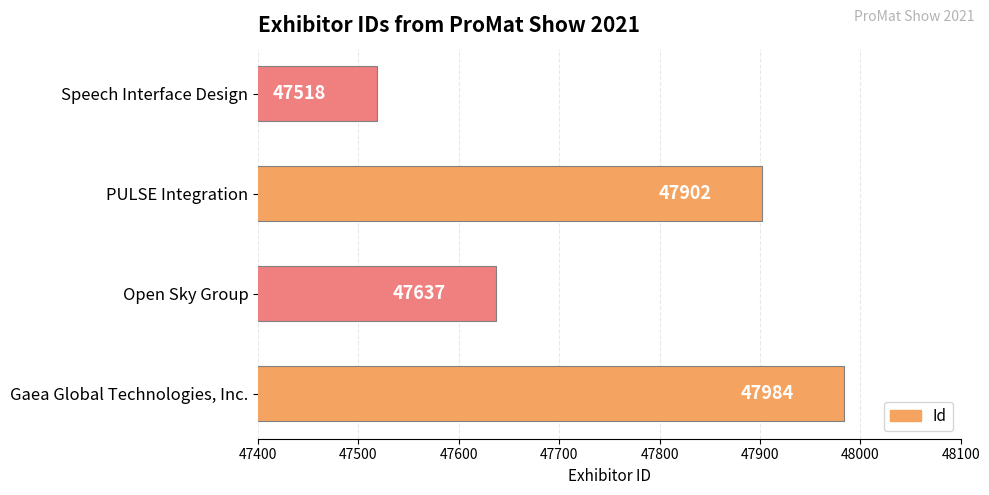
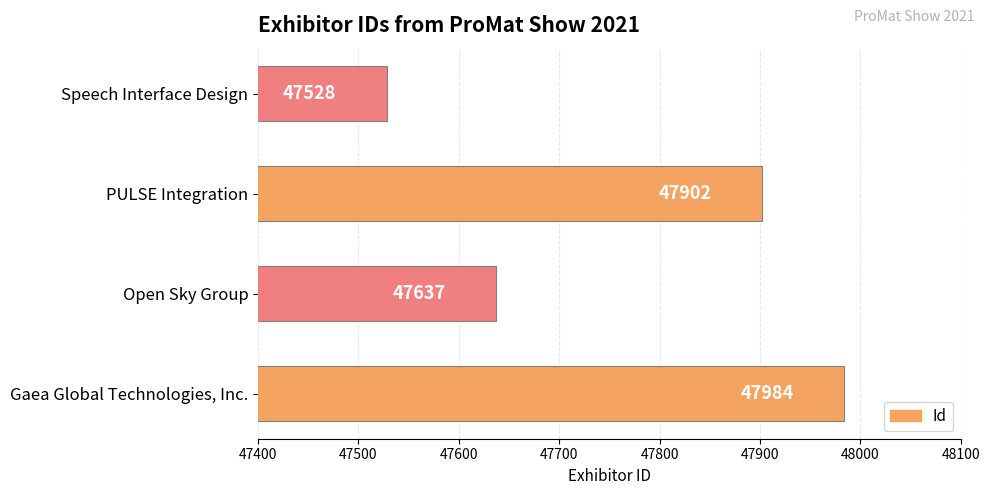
Speech Interface Design: 47518 -> 47528
